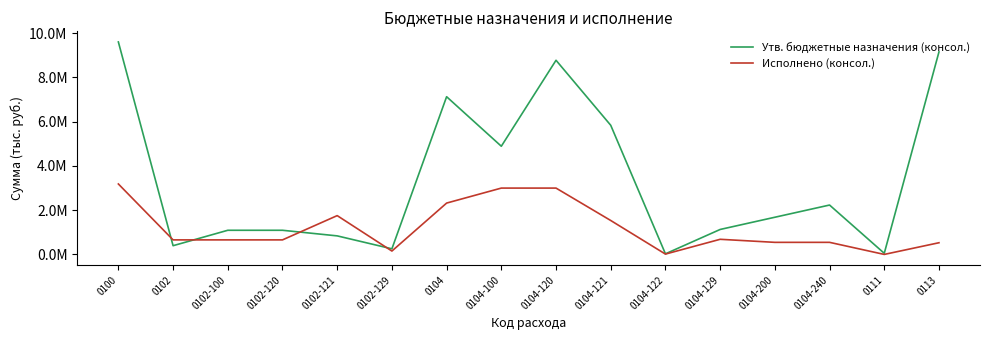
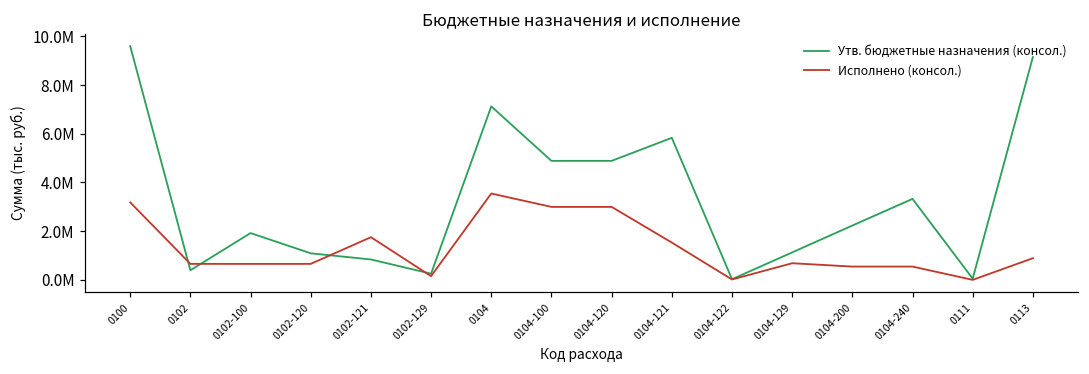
Утв. бюджетные назначения (консол.), 0102-100: 1100000 -> 1900000
Исполнено (консол.), 0104: 2300000 -> 3500000
Утв. бюджетные назначения (консол.), 0104-120: 8800000 -> 4900000
Утв. бюджетные назначения (консол.), 0104-200: 1700000 -> 2200000
Утв. бюджетные назначения (консол.), 0104-240: 2200000 -> 3300000
Исполнено (консол.), 0113: 500000 -> 900000
